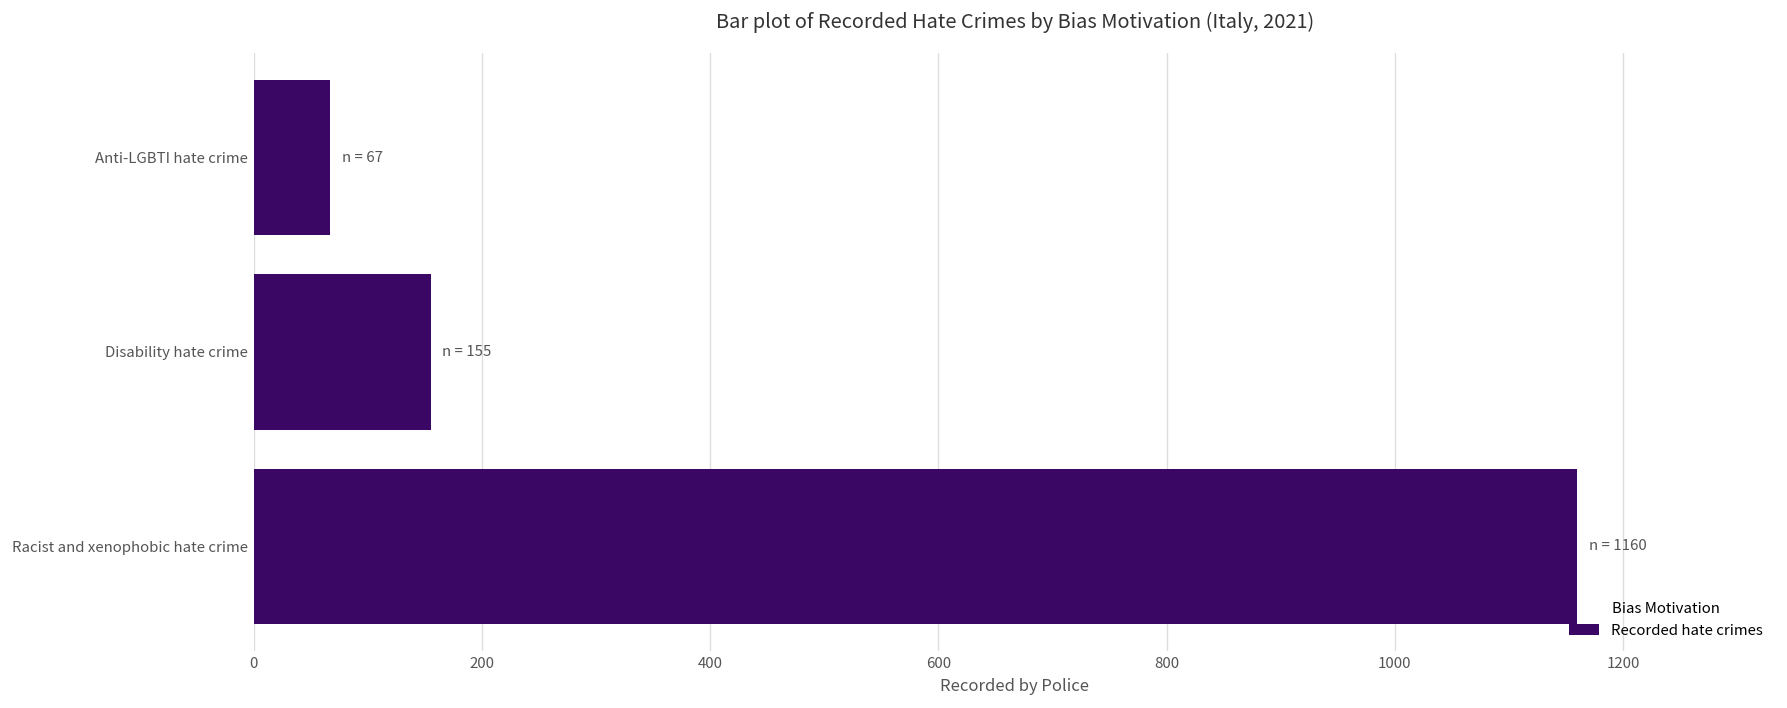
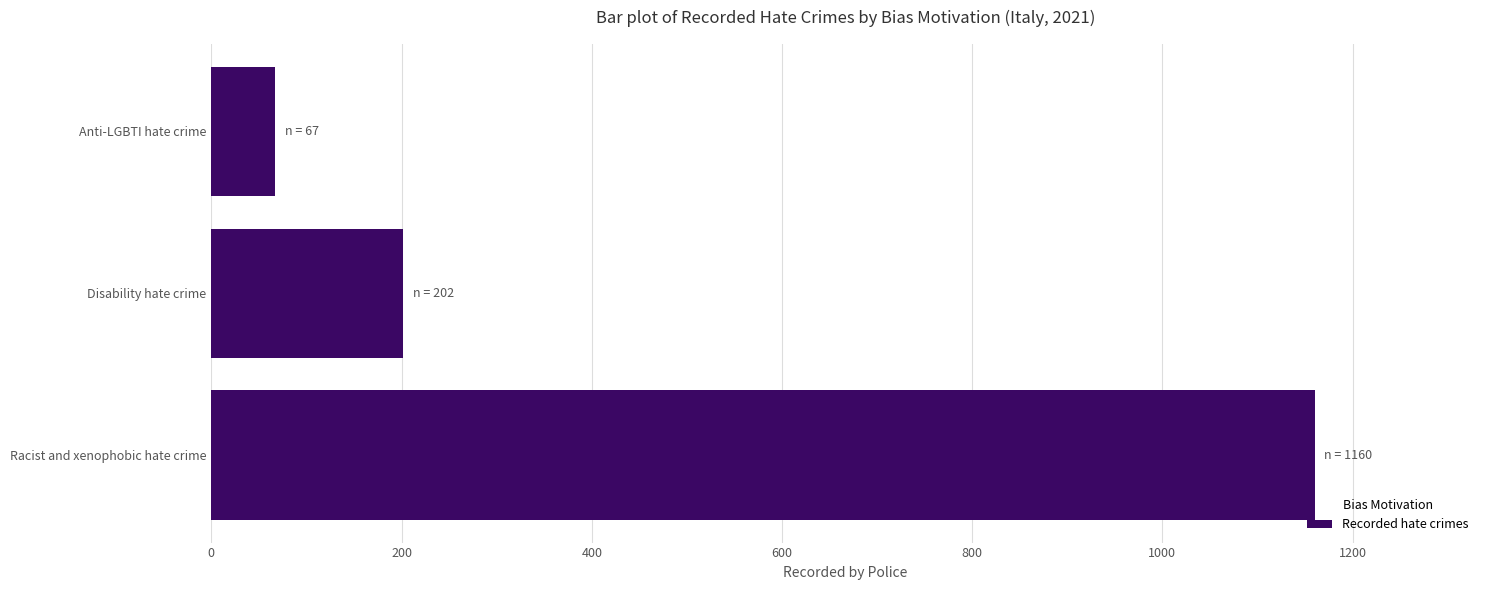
Disability hate crime: 155 -> 202
